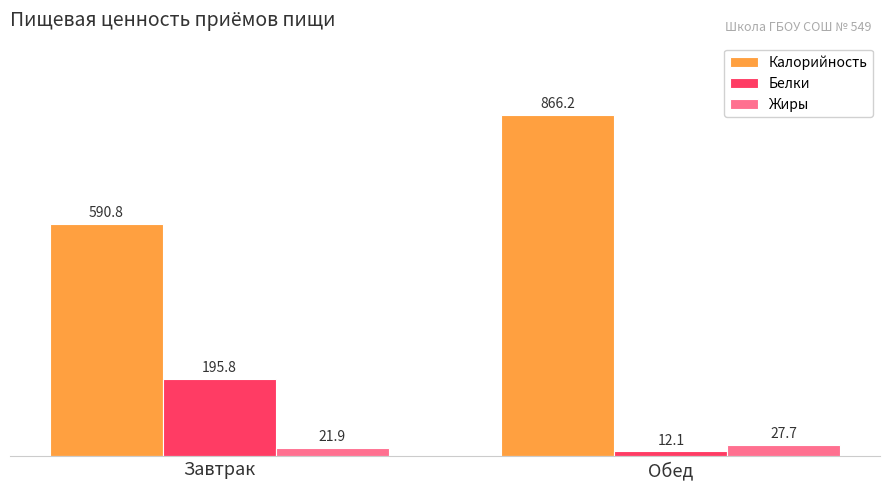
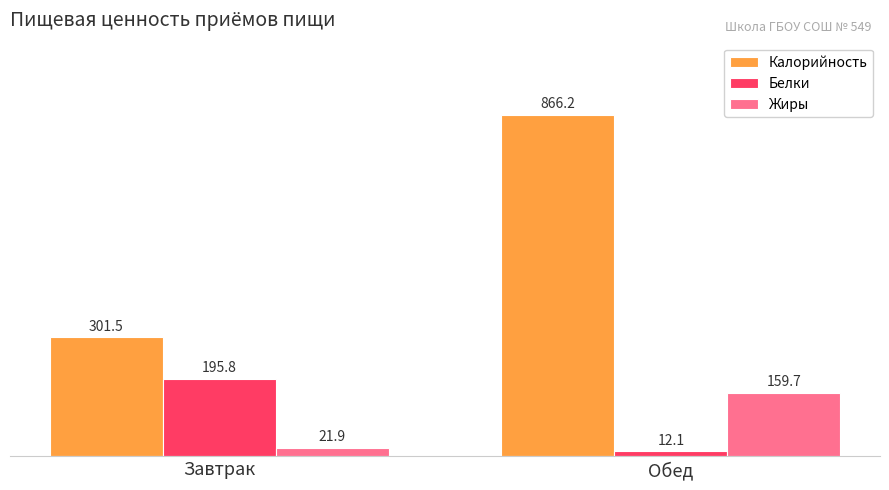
Калорийность, Завтрак: 590.8 -> 301.5
Жиры, Обед: 27.7 -> 159.7
